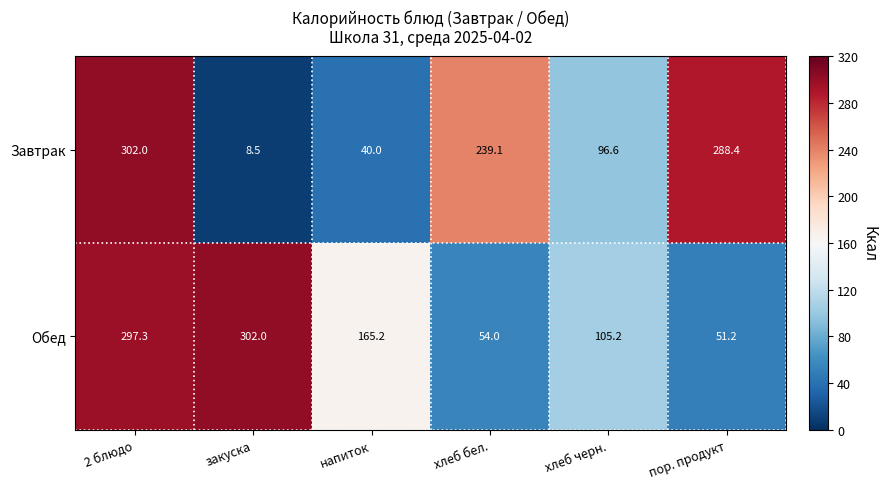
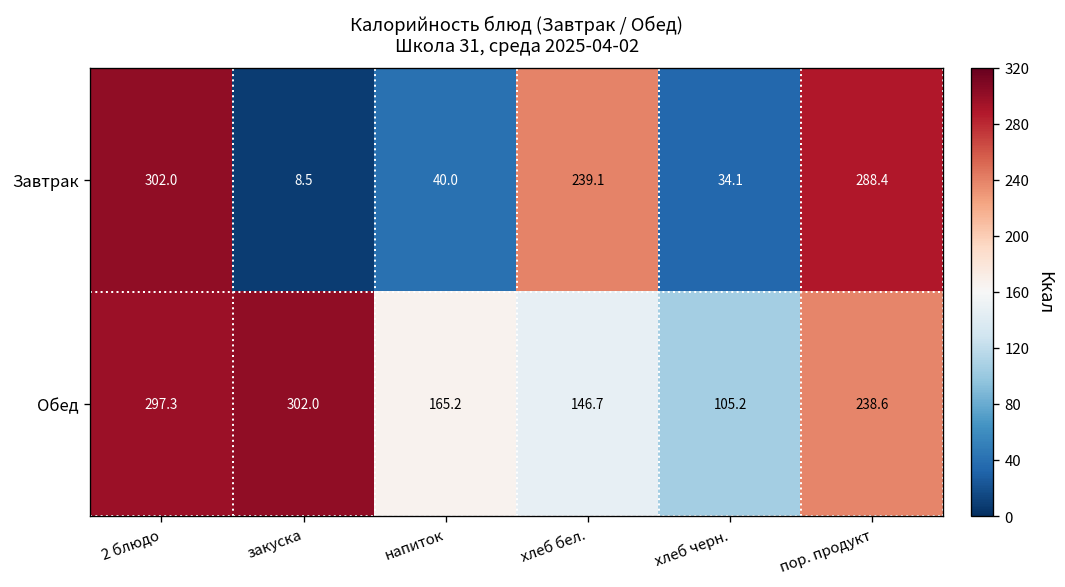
Завтрак, хлеб черн.: 96.6 -> 34.1
Обед, хлеб бел.: 54.0 -> 146.7
Обед, пор. продукт: 51.2 -> 238.6
